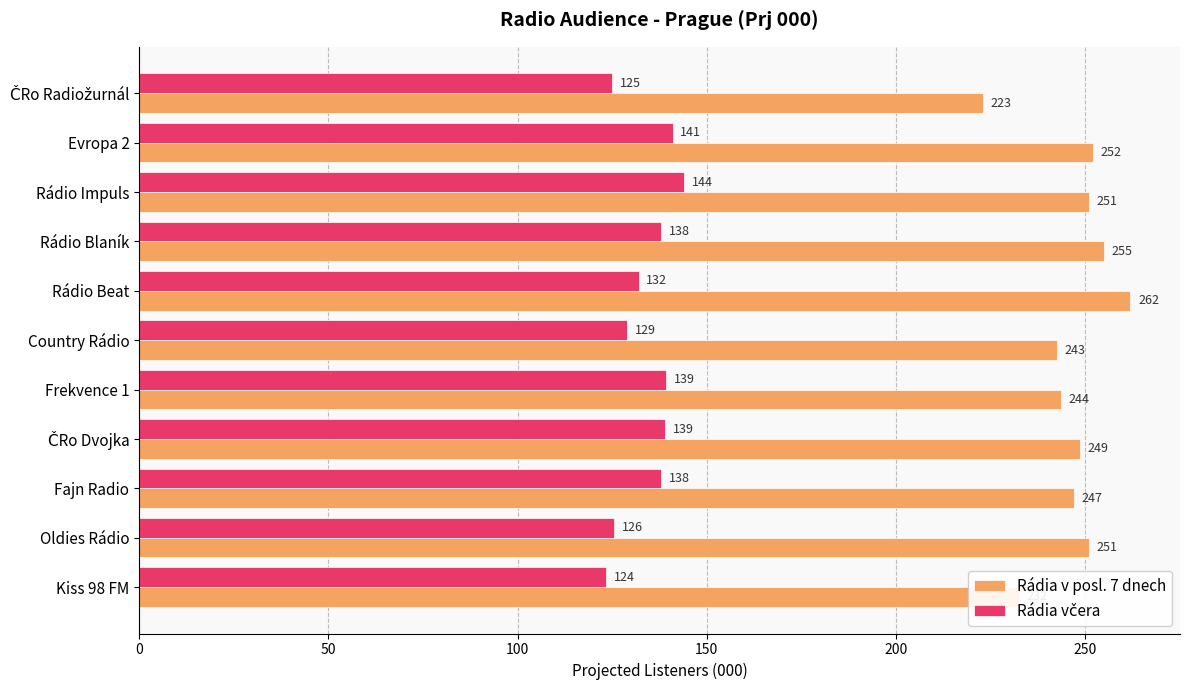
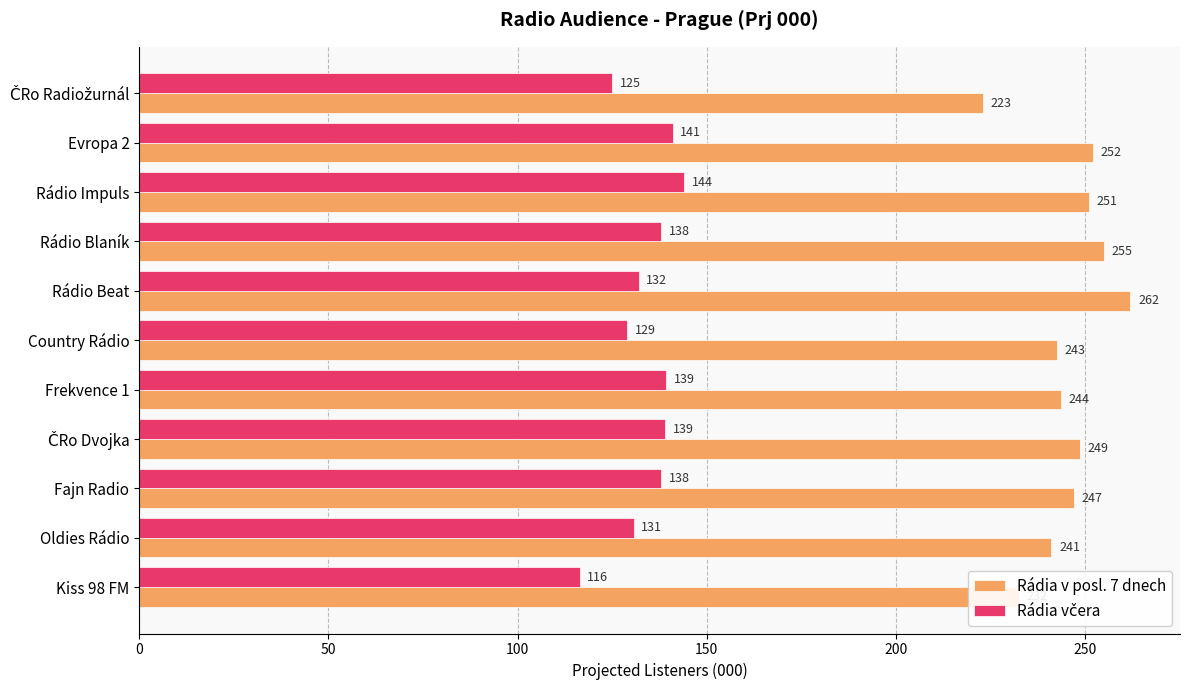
Rádia včera, Oldies Rádio: 126 -> 131
Rádia v posl. 7 dnech, Oldies Rádio: 251 -> 241
Rádia včera, Kiss 98 FM: 124 -> 116
